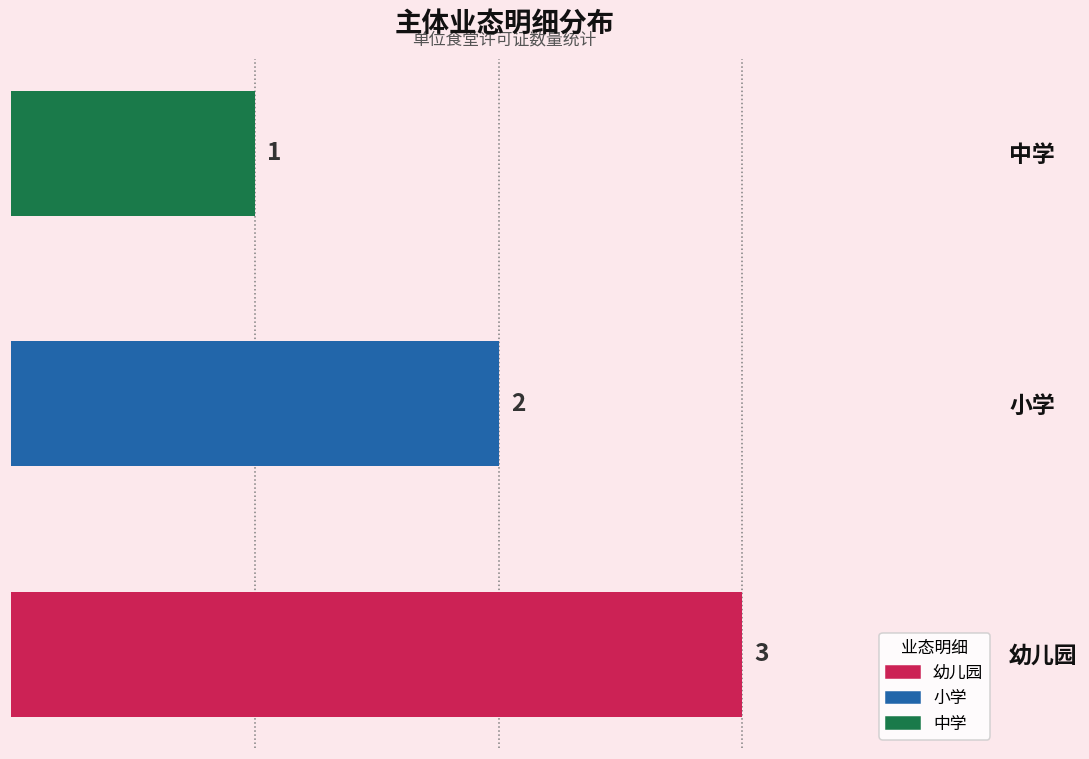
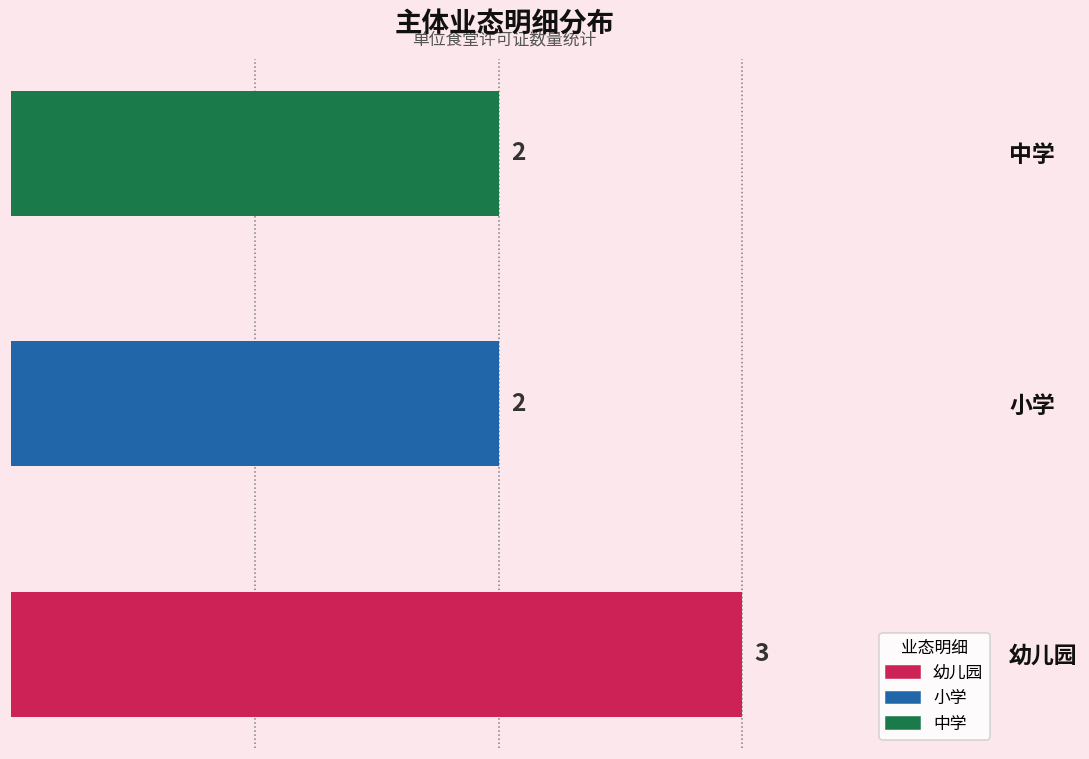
中学: 1 -> 2
